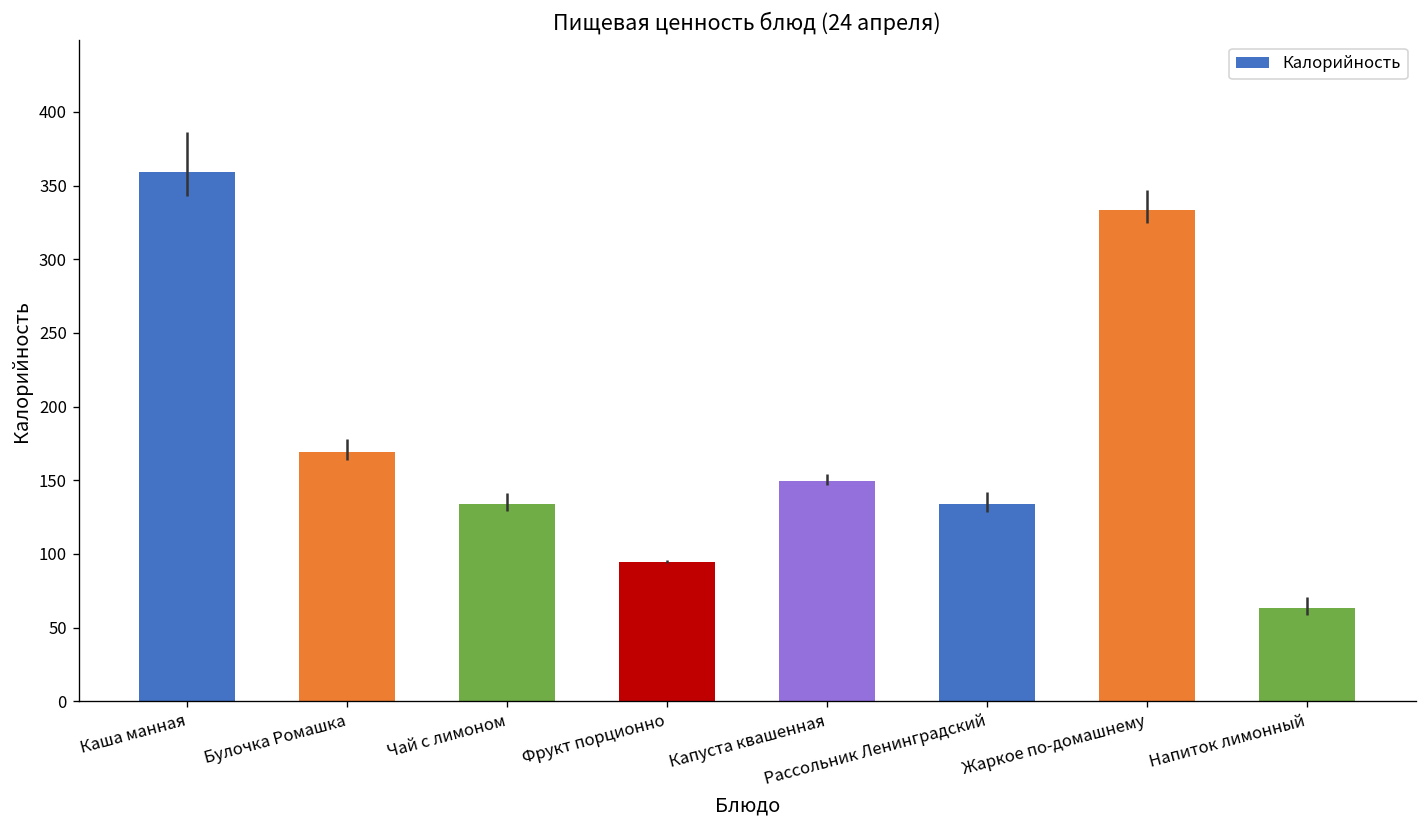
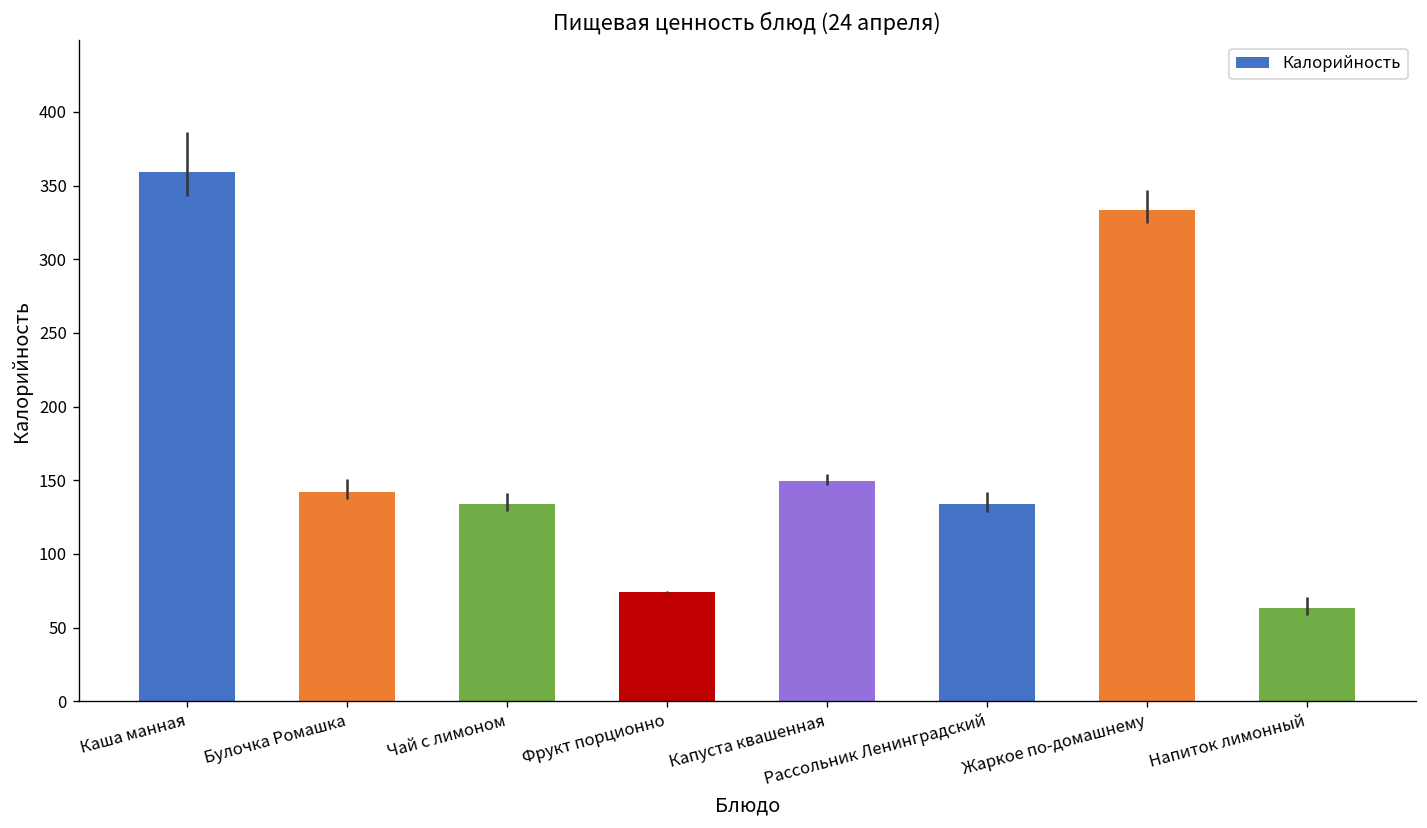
Булочка Ромашка: 169 -> 142
Фрукт порционно: 95 -> 74
